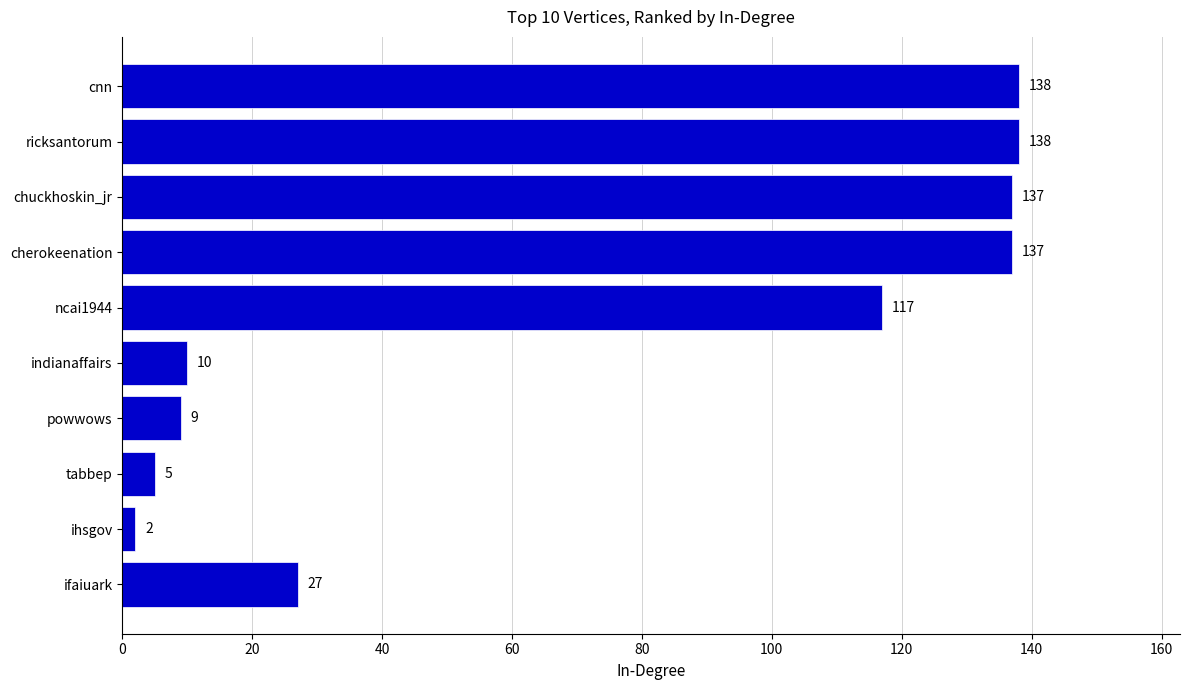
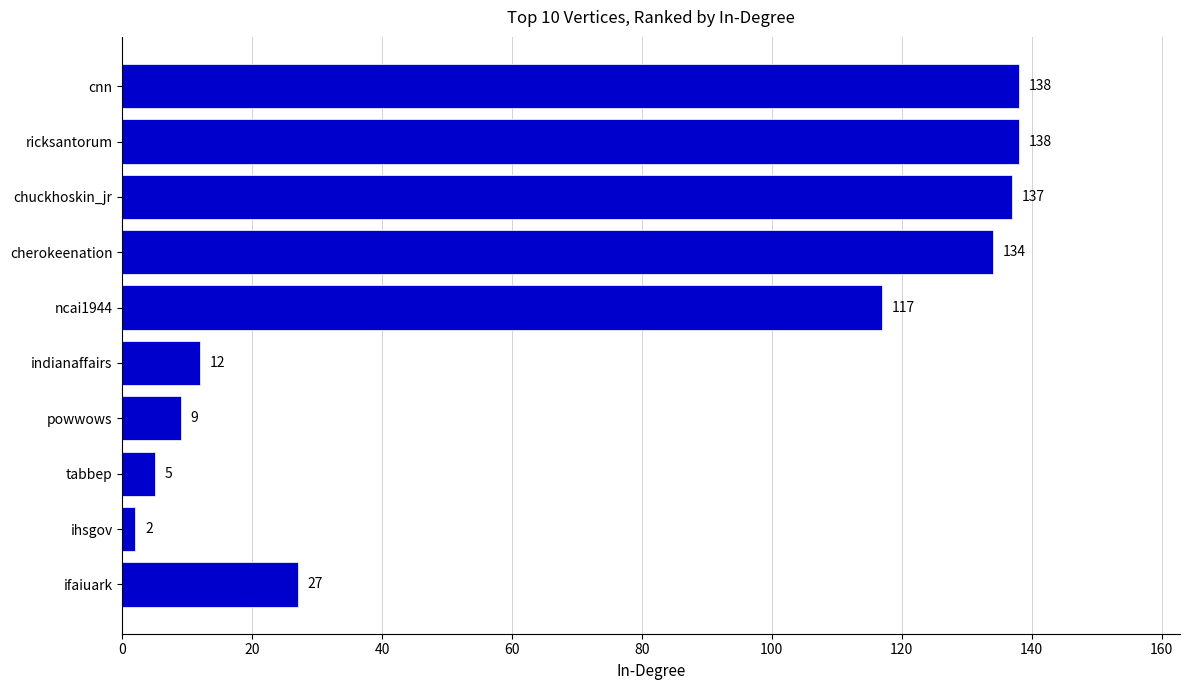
cherokeenation: 137 -> 134
indianaffairs: 10 -> 12
